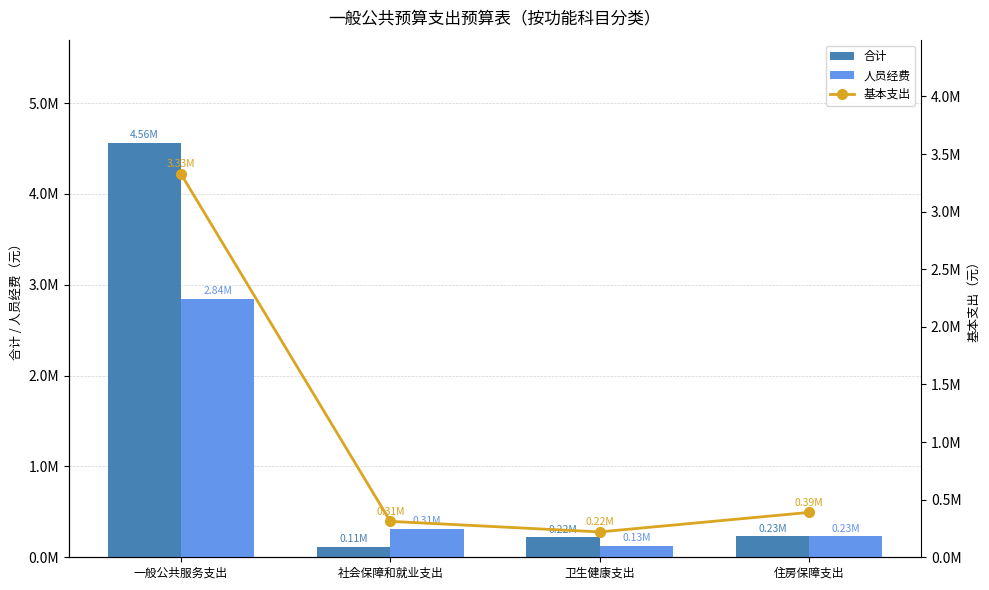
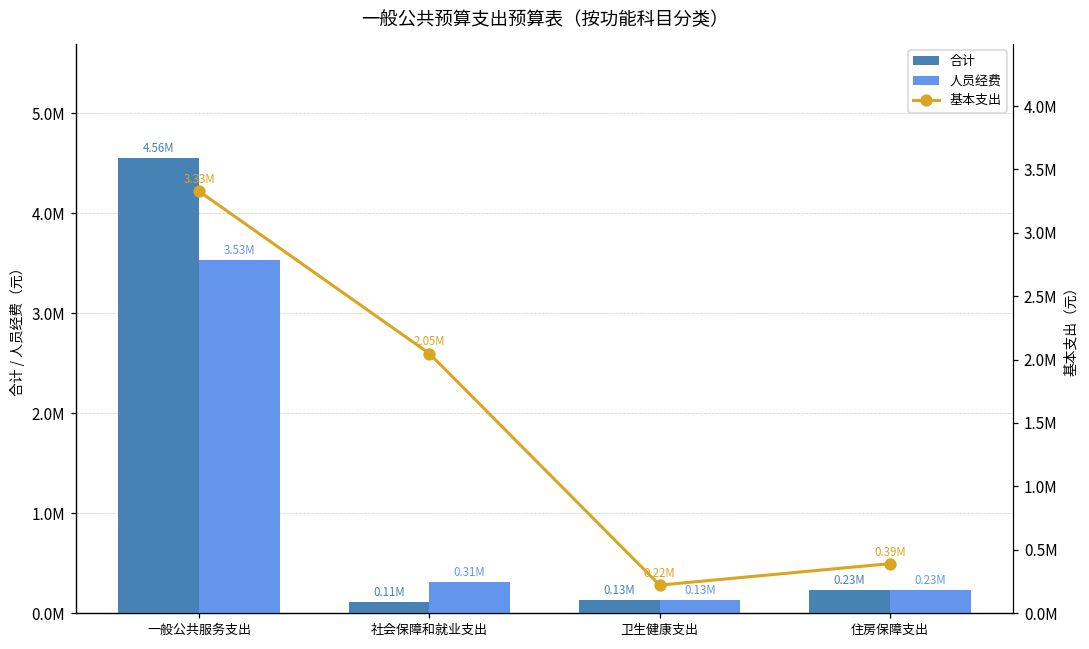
人员经费, 一般公共服务支出: 2.84M -> 3.53M
合计, 卫生健康支出: 0.22M -> 0.13M
基本支出, 社会保障和就业支出: 0.31M -> 2.05M
